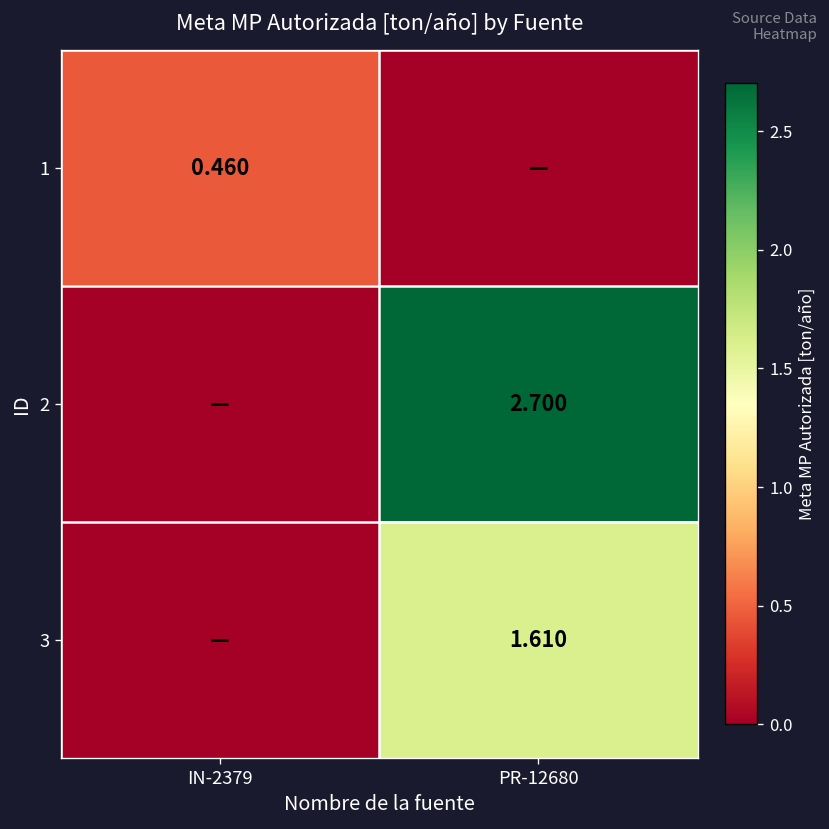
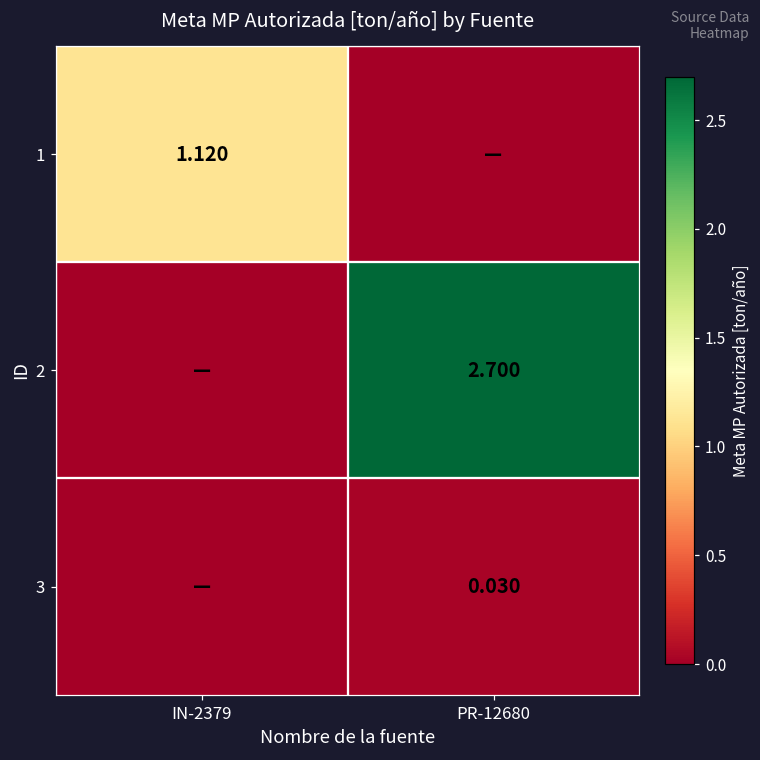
1, IN-2379: 0.460 -> 1.120
3, PR-12680: 1.610 -> 0.030
